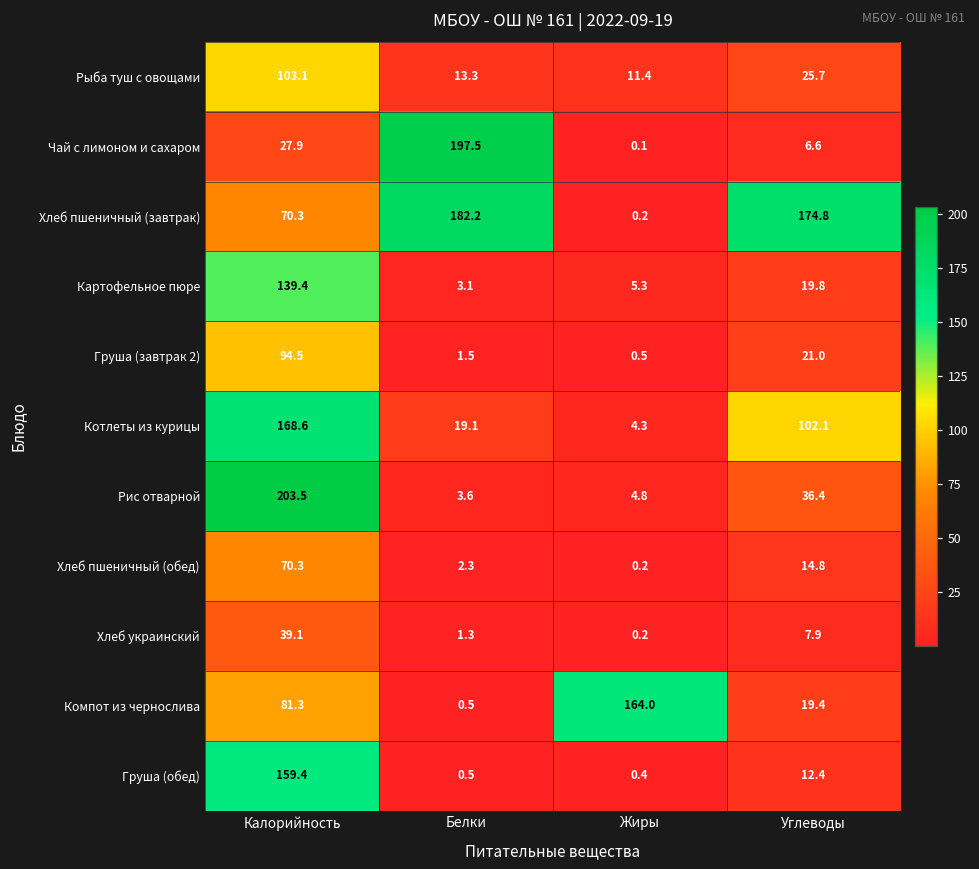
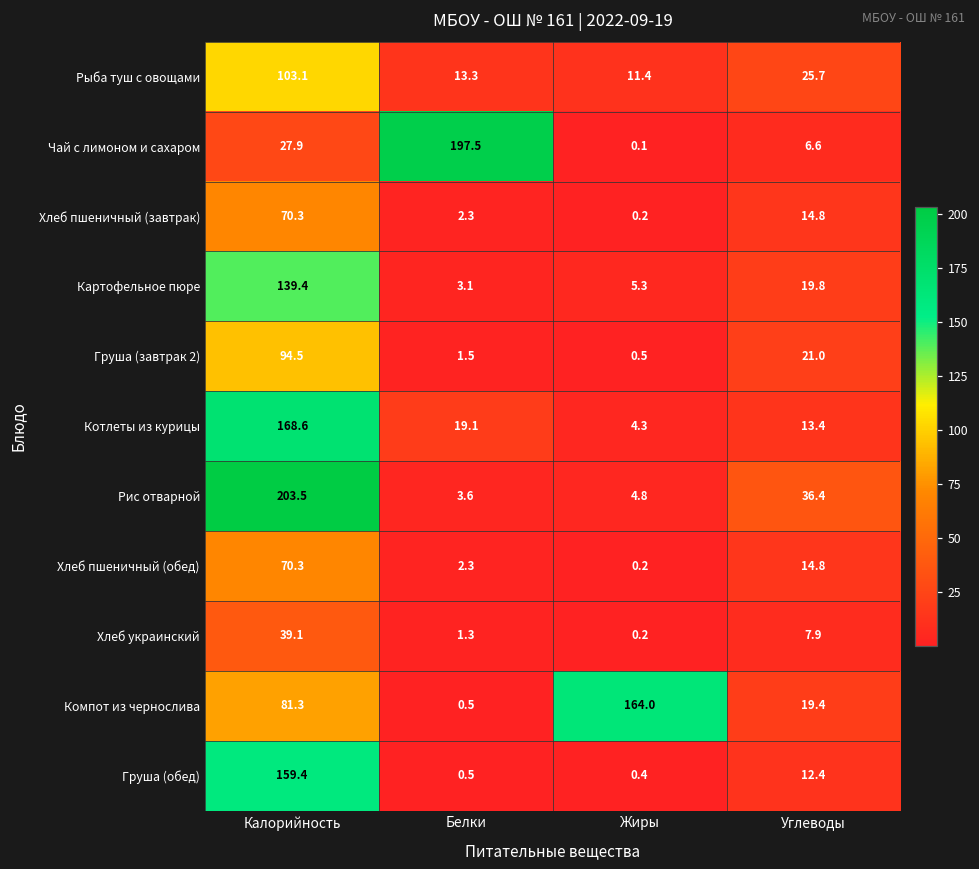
Хлеб пшеничный (завтрак), Белки: 182.2 -> 2.3
Хлеб пшеничный (завтрак), Углеводы: 174.8 -> 14.8
Котлеты из курицы, Углеводы: 102.1 -> 13.4
